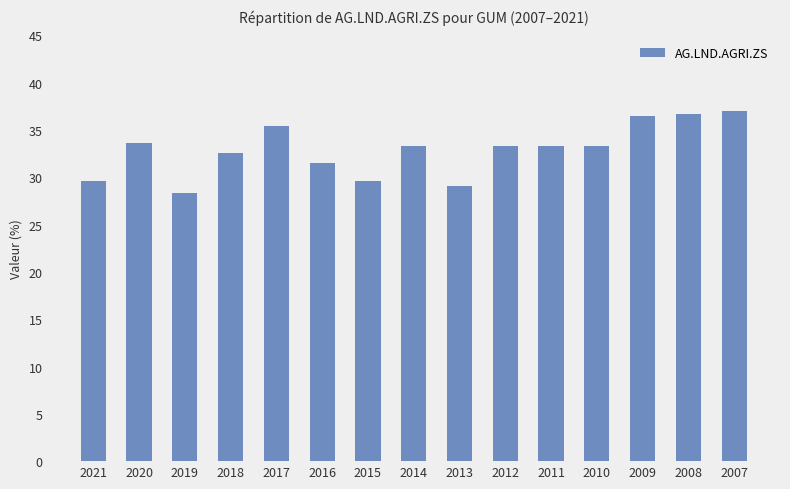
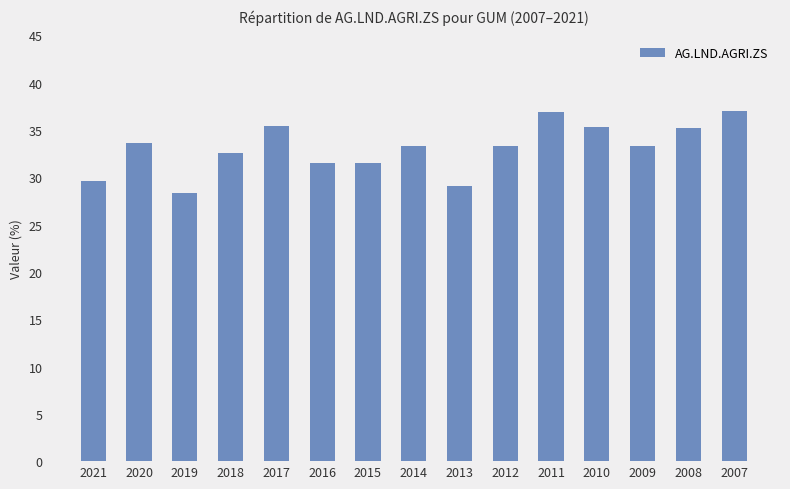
2015: 30 -> 31
2011: 33 -> 37
2010: 33 -> 35
2009: 36 -> 33
2008: 37 -> 35
